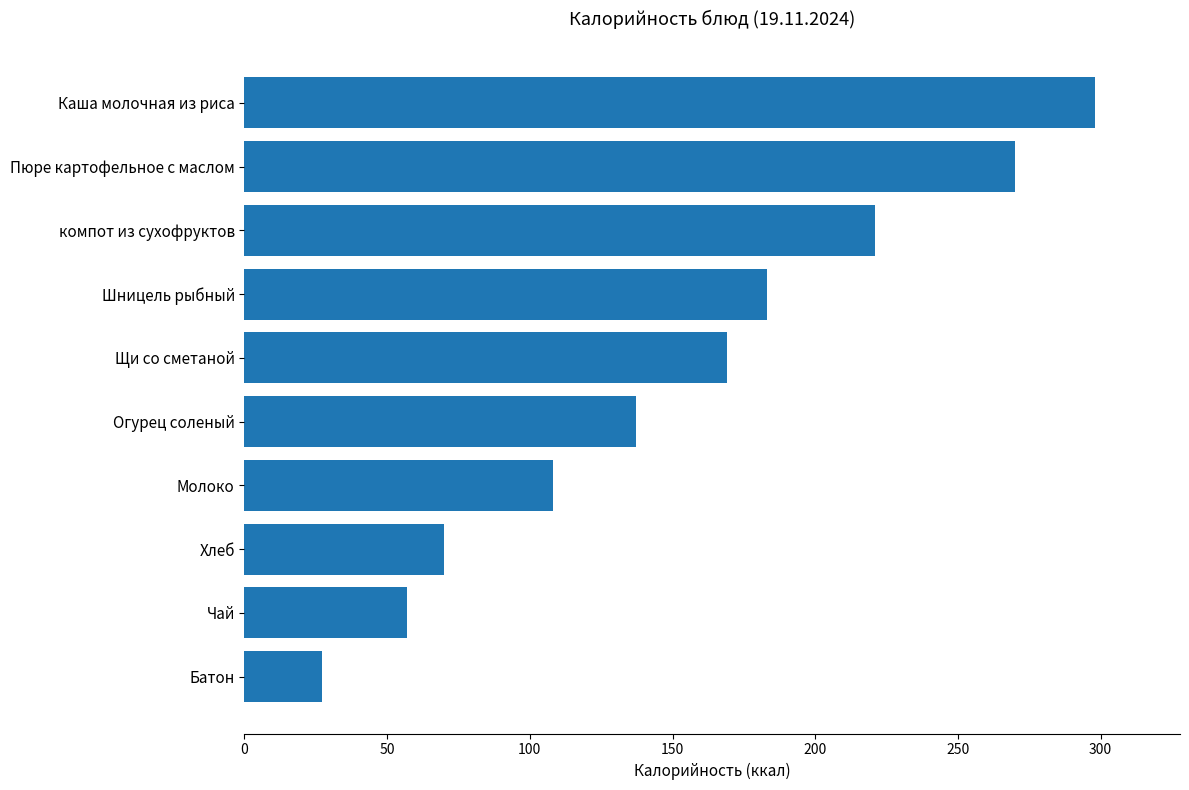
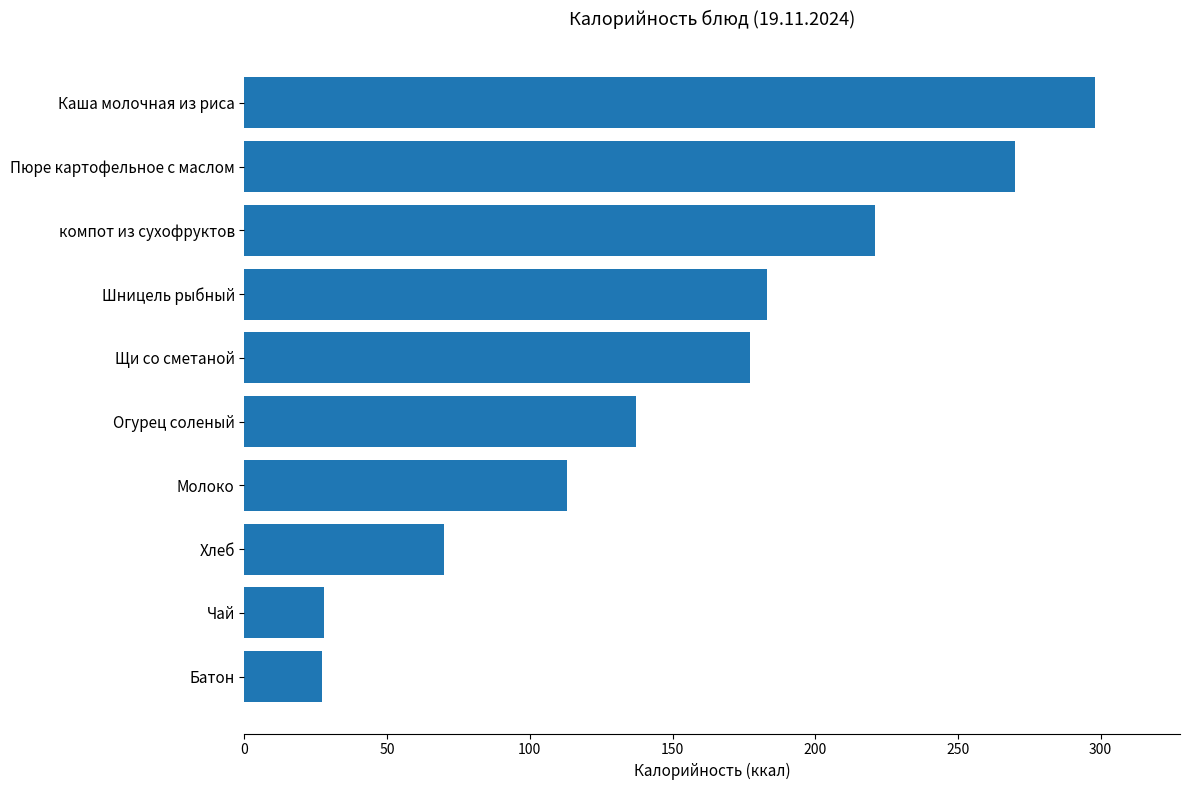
Щи со сметаной: 169 -> 177
Молоко: 108 -> 113
Чай: 57 -> 28
